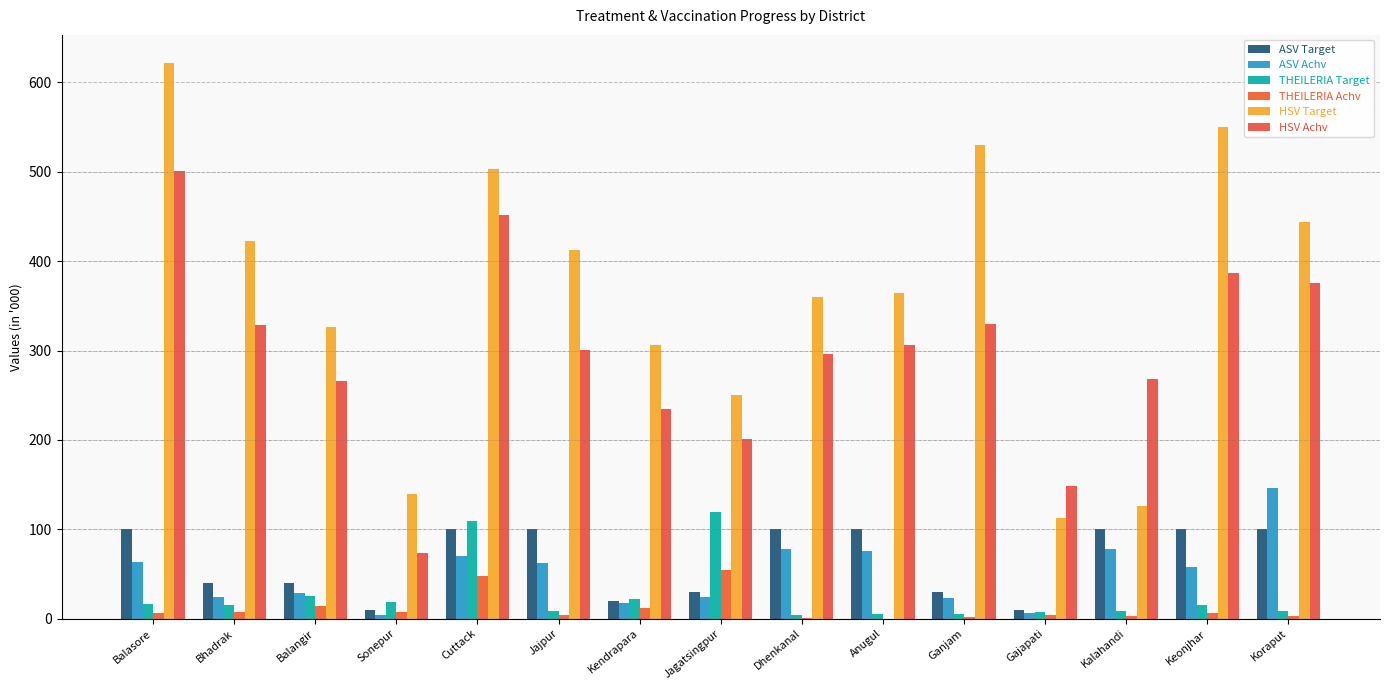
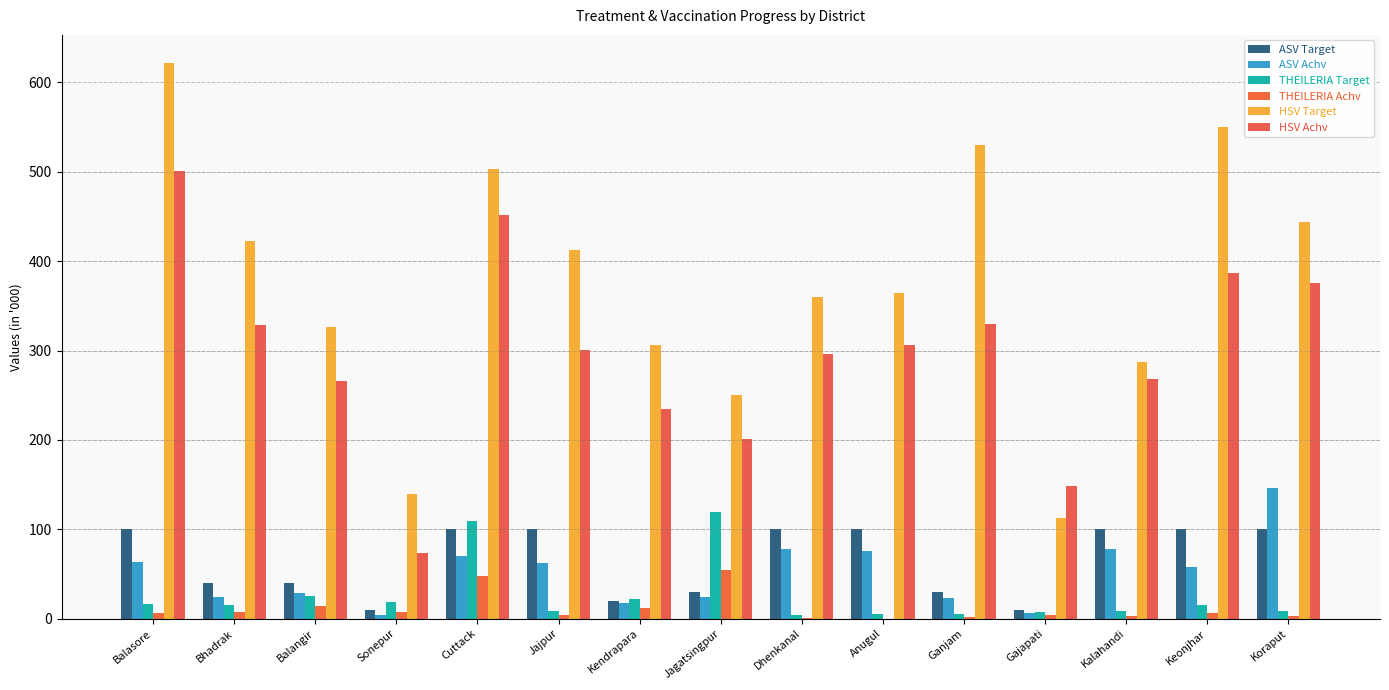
HSV Target, Kalahandi: 130 -> 290
